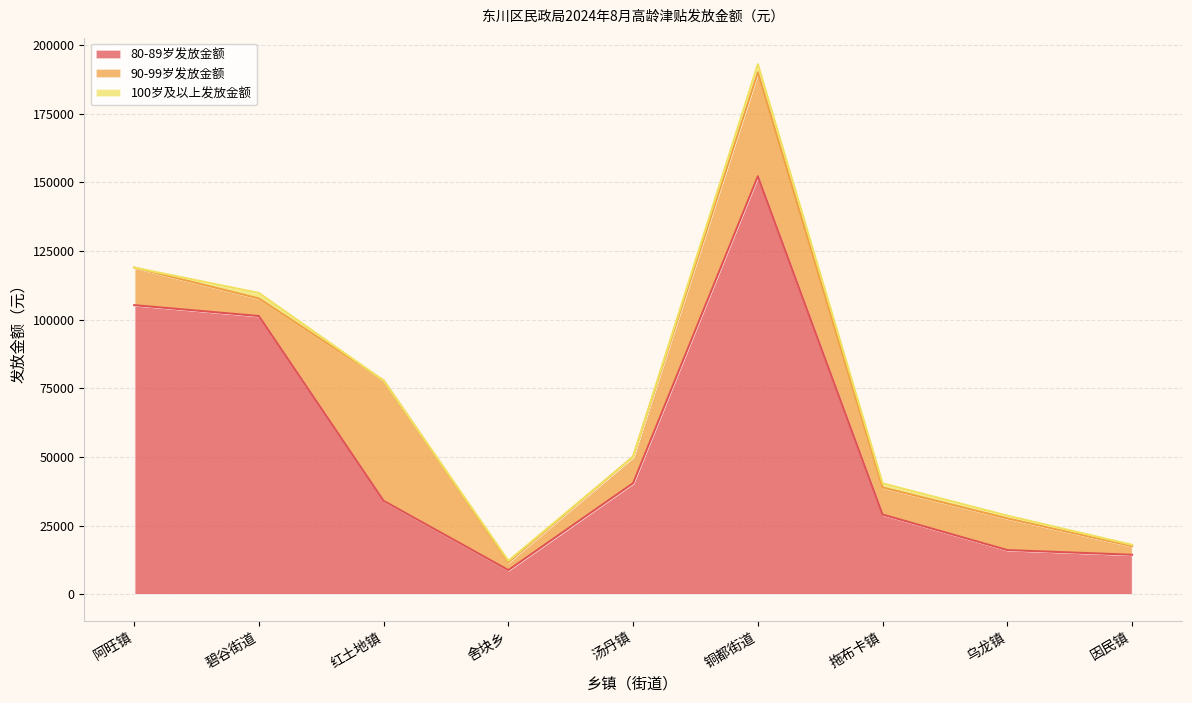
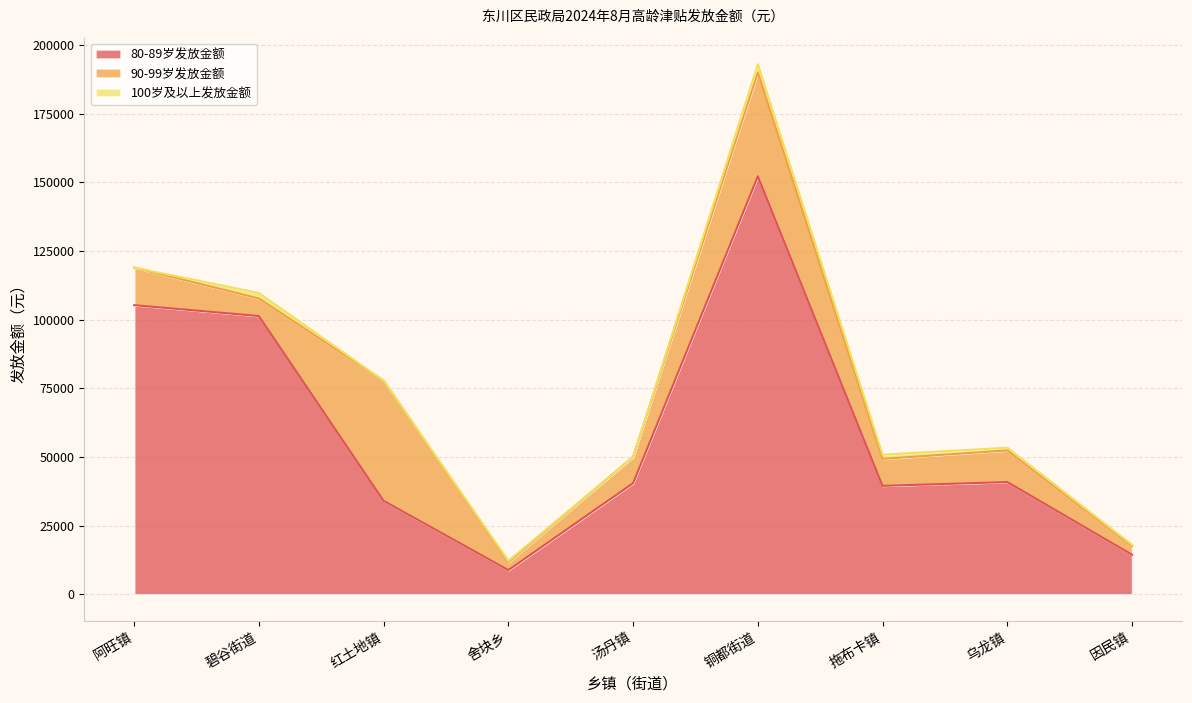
80-89岁发放金额, 拖布卡镇: 29000 -> 39000
80-89岁发放金额, 乌龙镇: 16000 -> 41000
